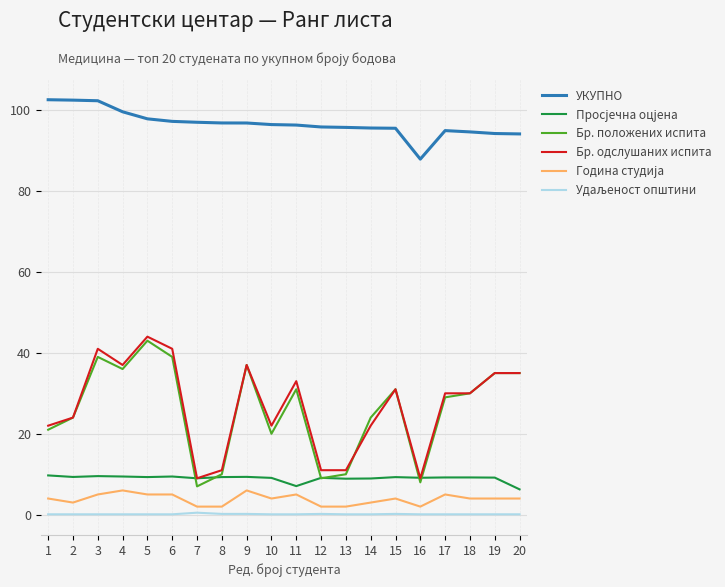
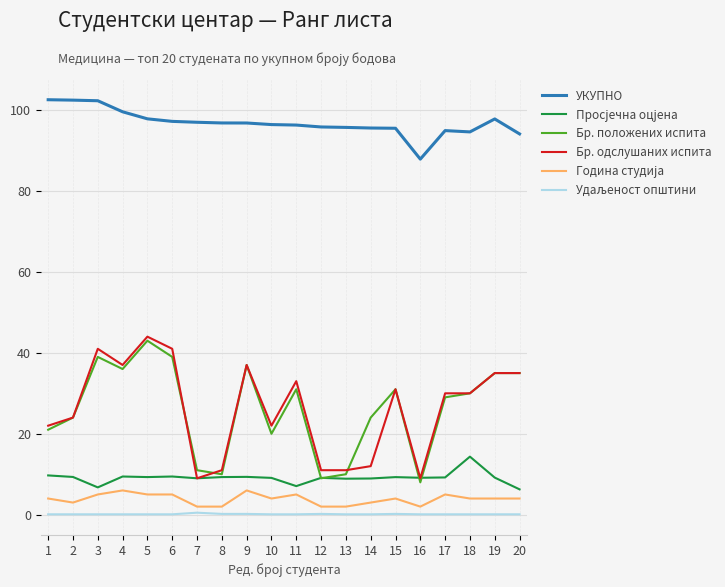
Просјечна оцјена, 3: 10 -> 7
Бр. положених испита, 7: 7 -> 11
Бр. одслушаних испита, 14: 22 -> 12
Просјечна оцјена, 18: 9 -> 14
УКУПНО, 19: 94 -> 98
